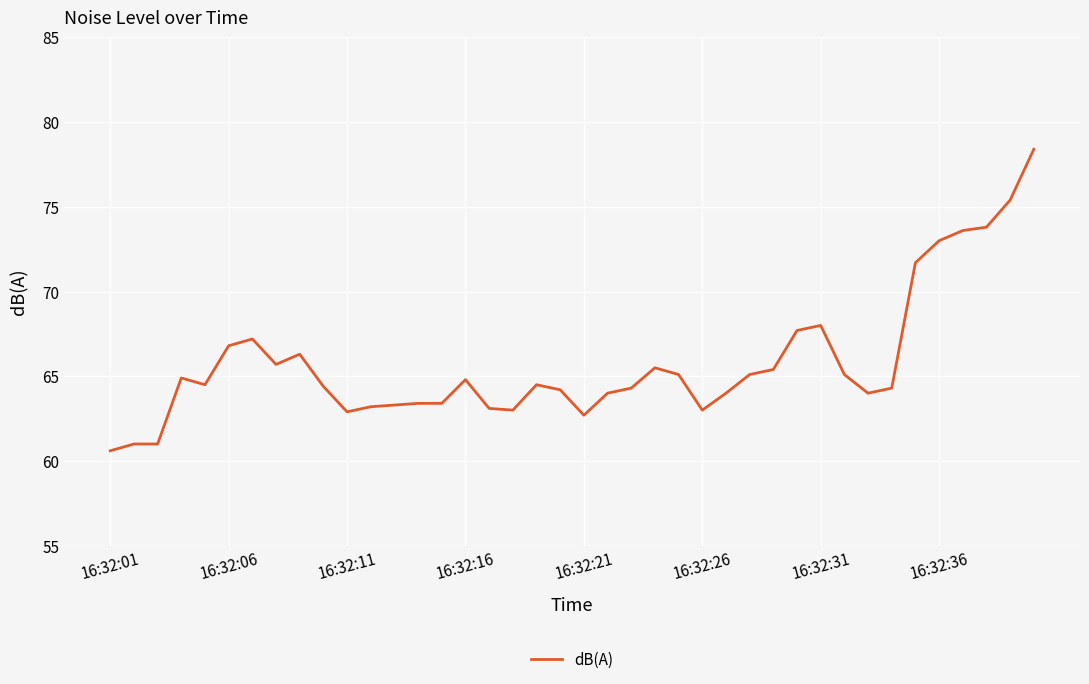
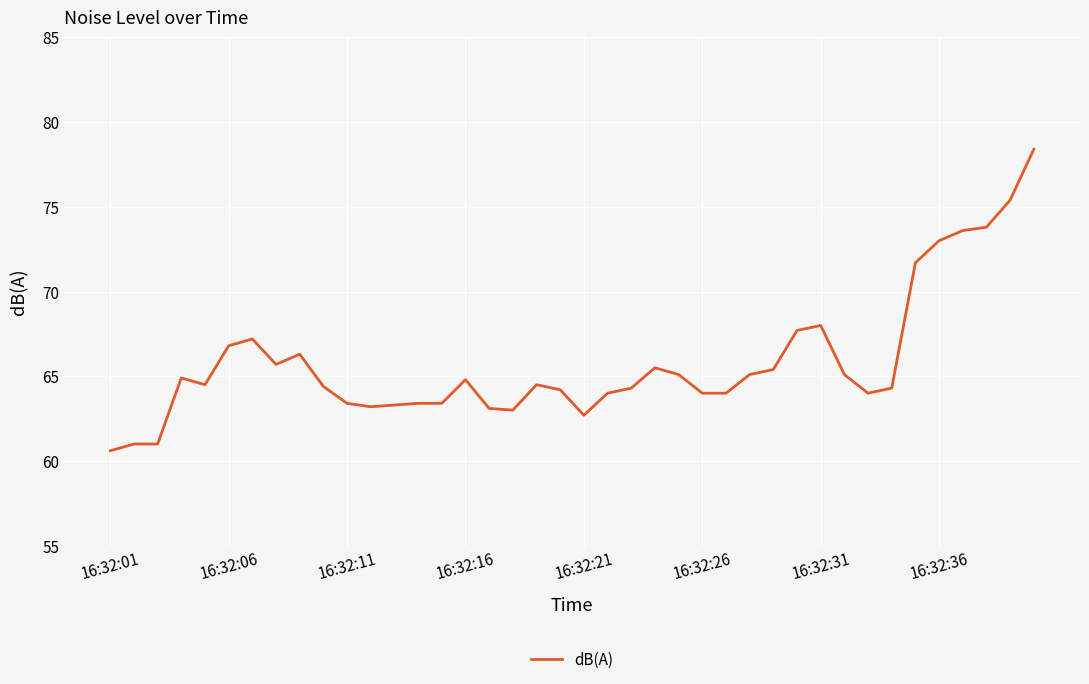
16:32:11: 62.9 -> 63.4
16:32:26: 63 -> 64
